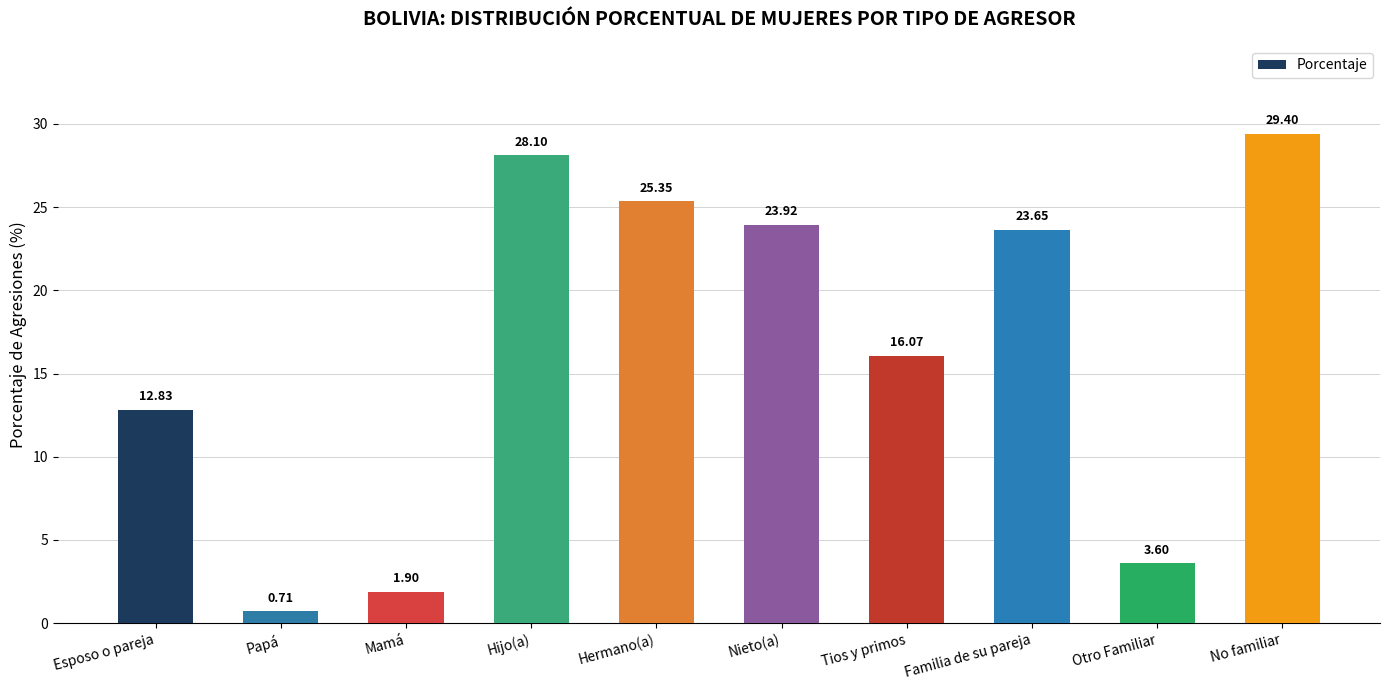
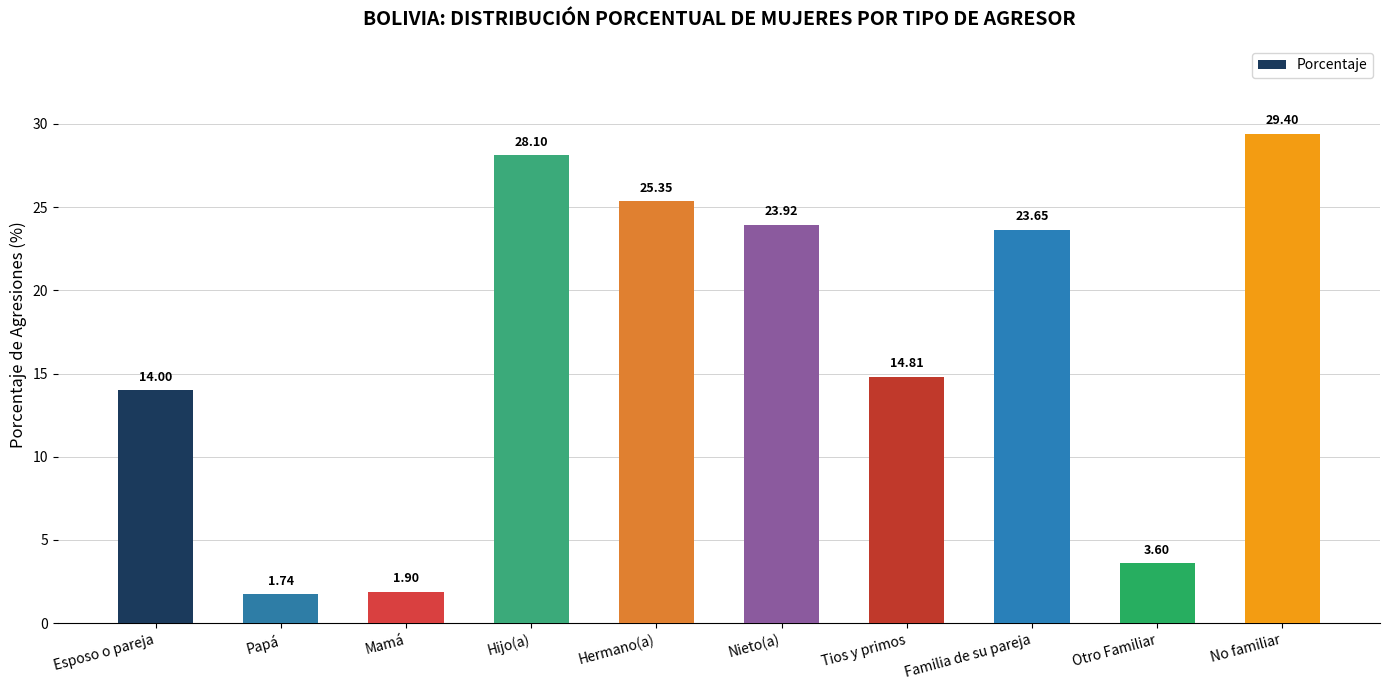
Esposo o pareja: 12.83 -> 14.00
Papá: 0.71 -> 1.74
Tios y primos: 16.07 -> 14.81
